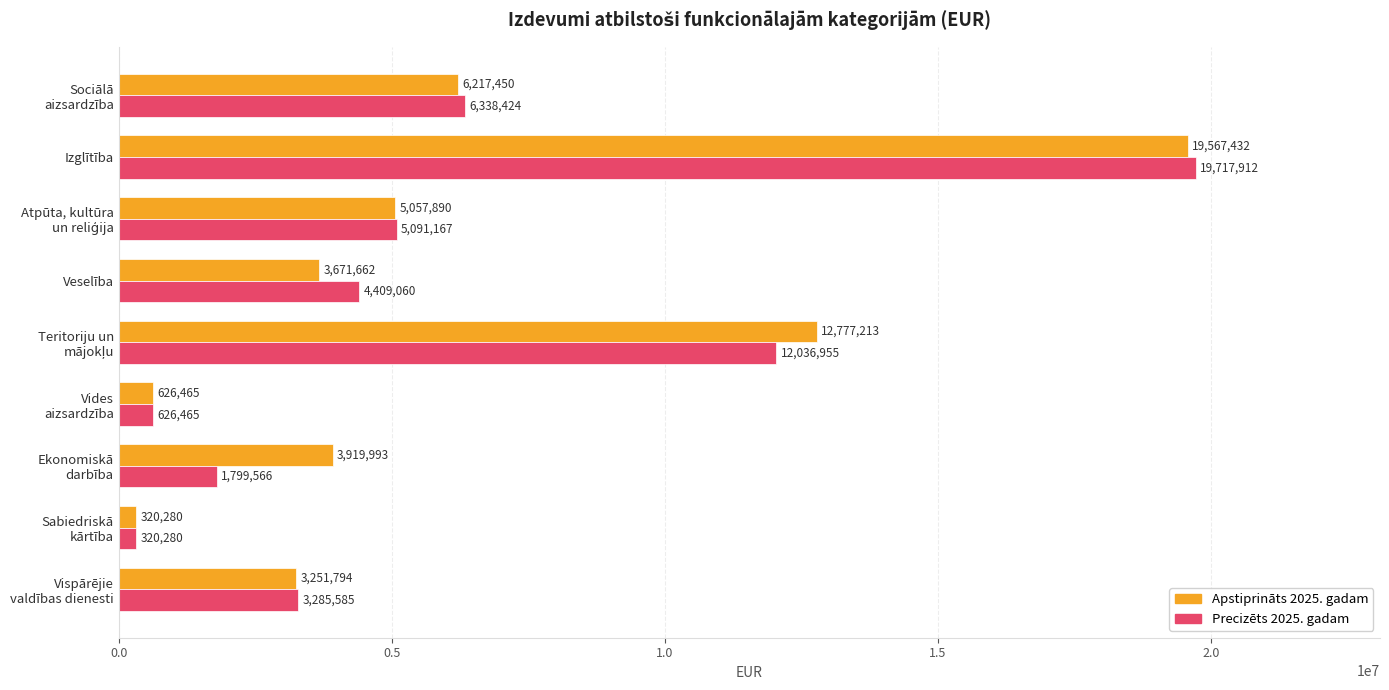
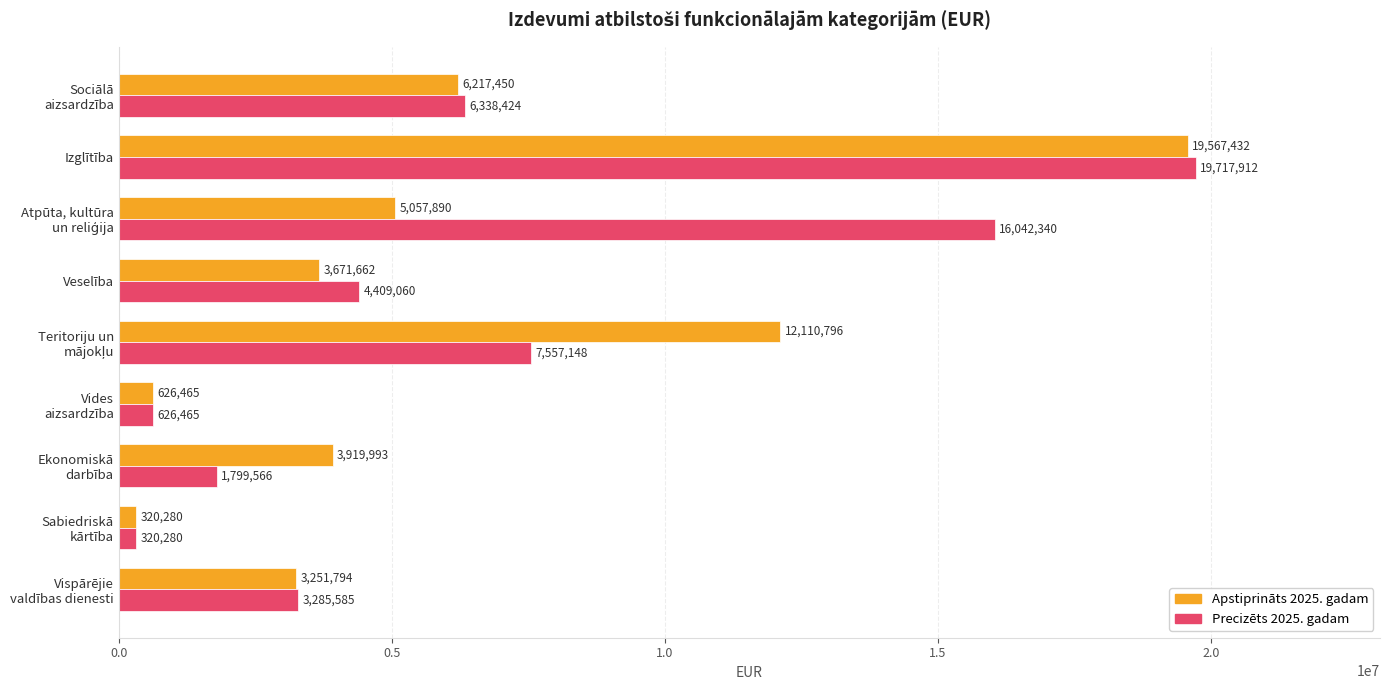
Precizēts 2025. gadam, Atpūta, kultūra un reliģija: 5,091,167 -> 16,042,340
Apstiprināts 2025. gadam, Teritoriju un mājokļu: 12,777,213 -> 12,110,796
Precizēts 2025. gadam, Teritoriju un mājokļu: 12,036,955 -> 7,557,148
